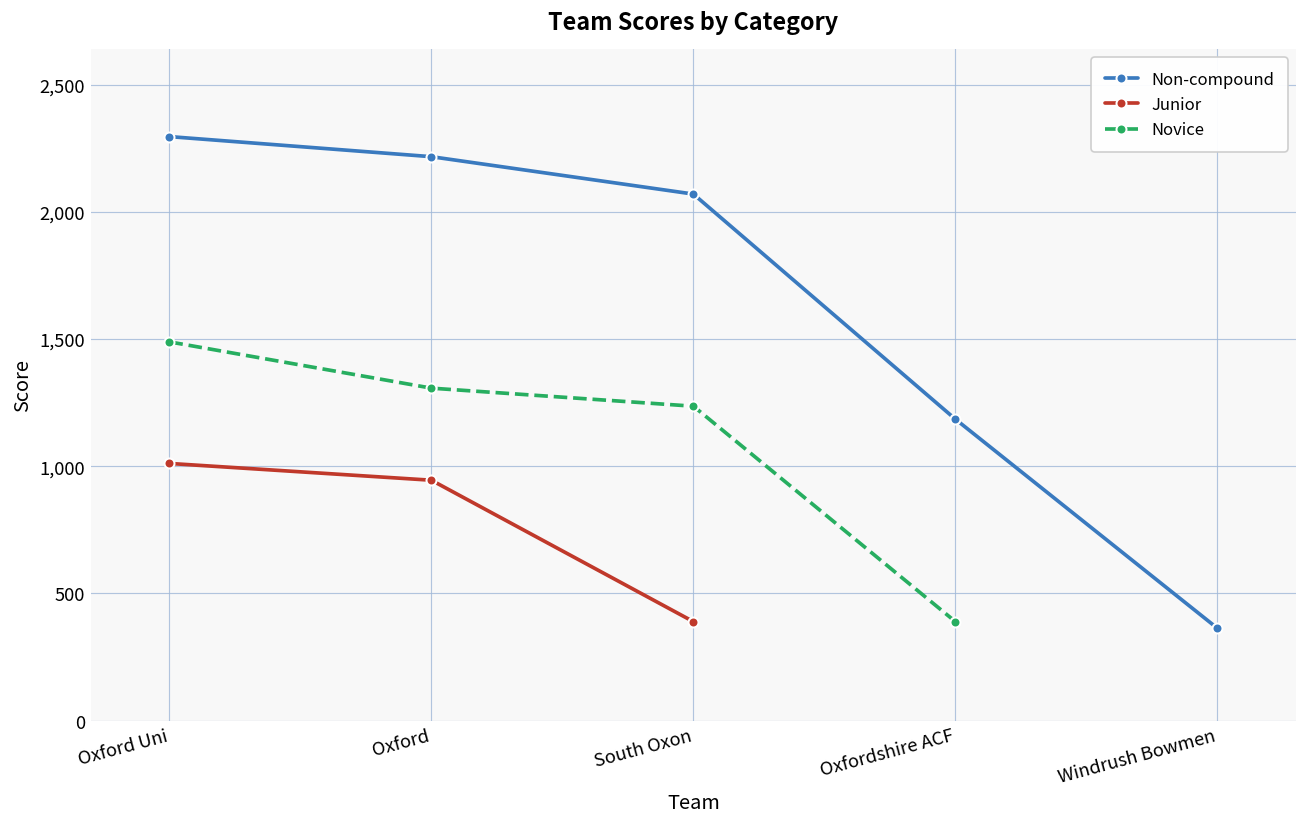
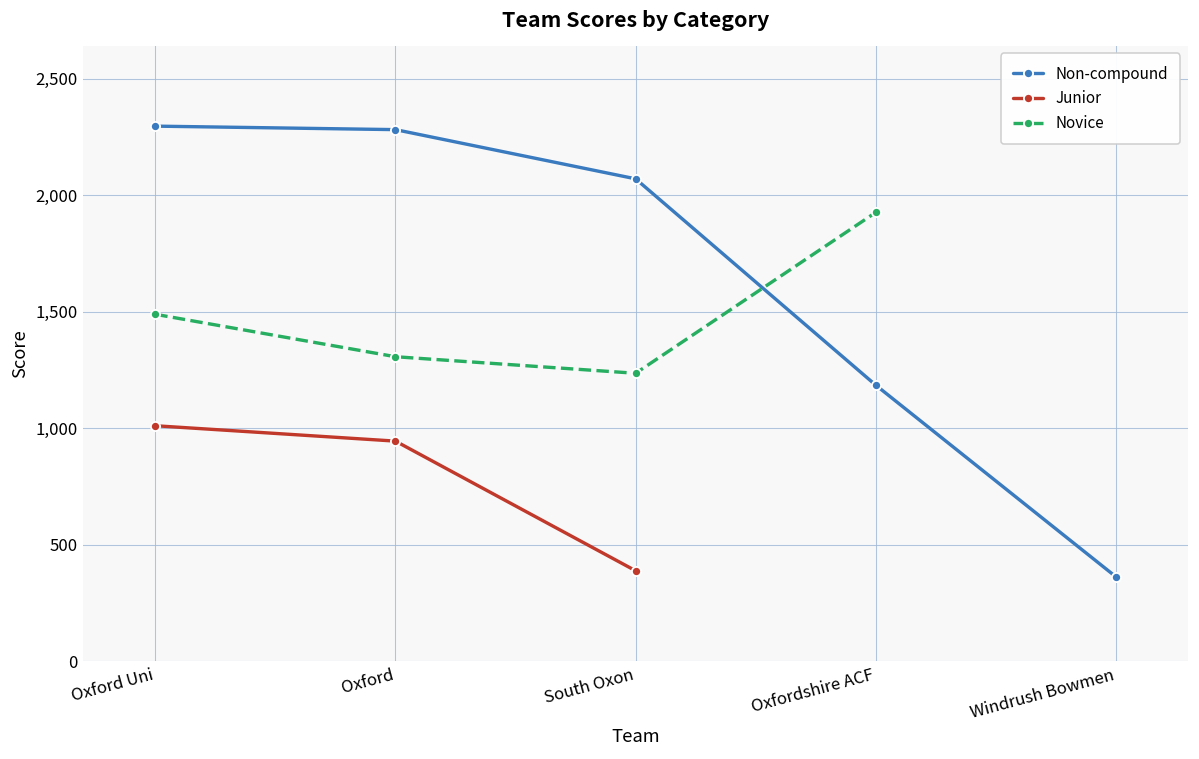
Non-compound, Oxford: 2,220 -> 2,280
Novice, Oxfordshire ACF: 390 -> 1,930
